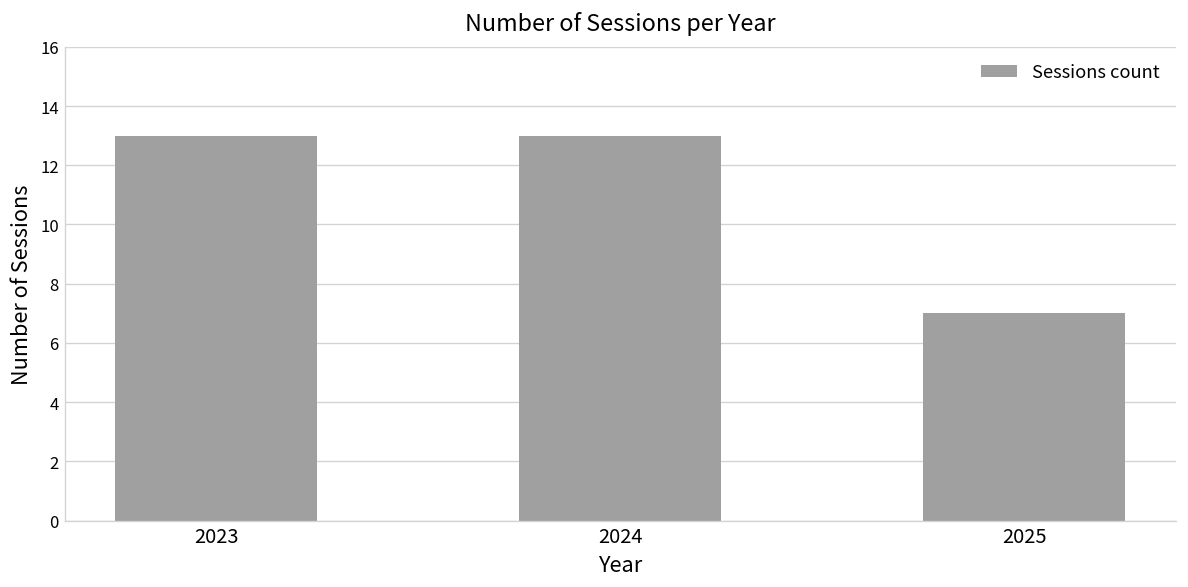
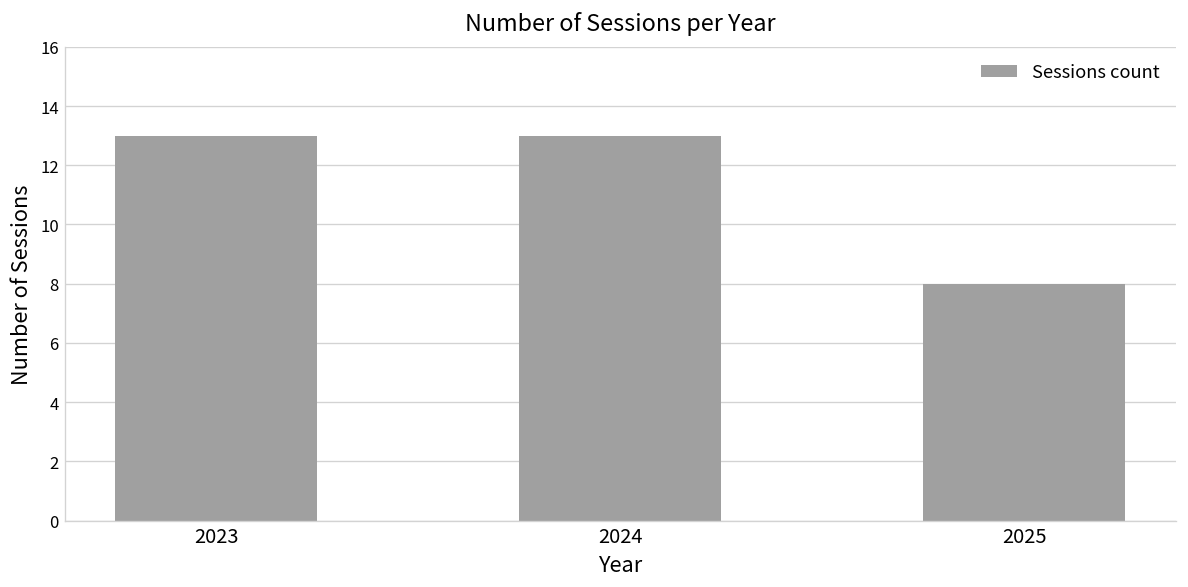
2025: 7 -> 8
